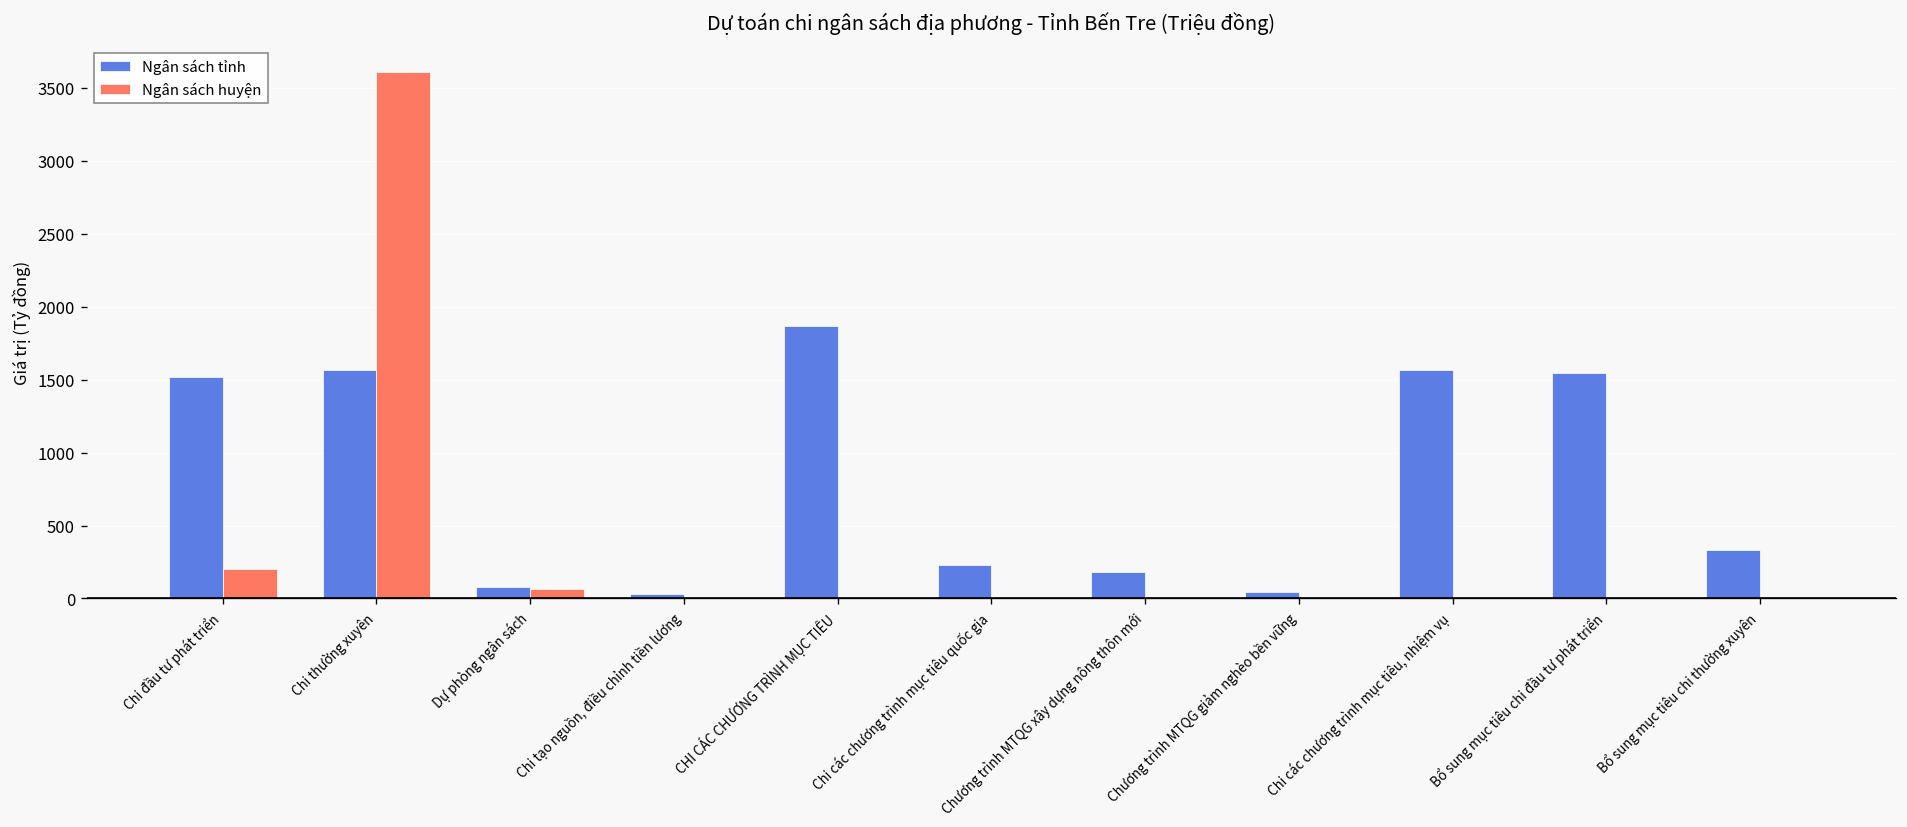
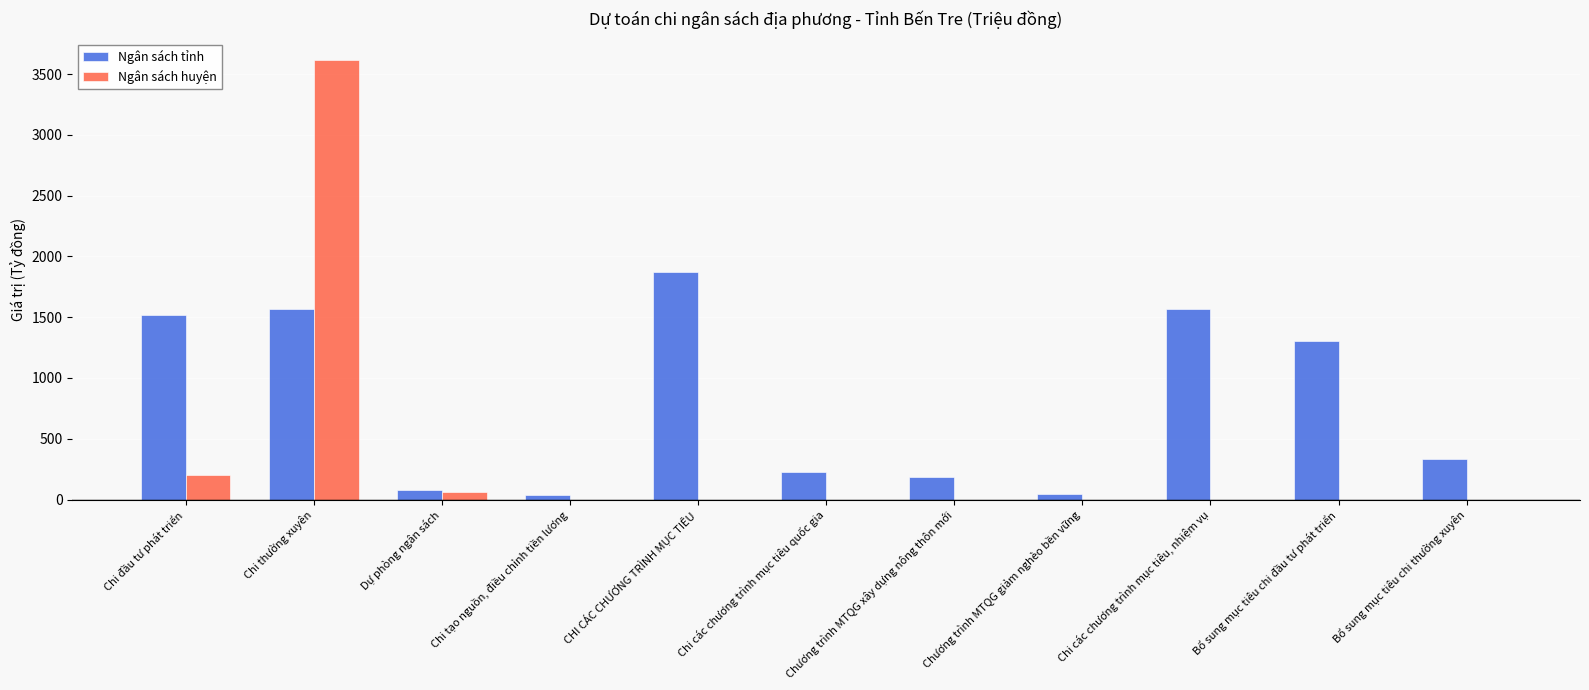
Ngân sách tỉnh, Bổ sung mục tiêu chi đầu tư phát triển: 1550 -> 1300
